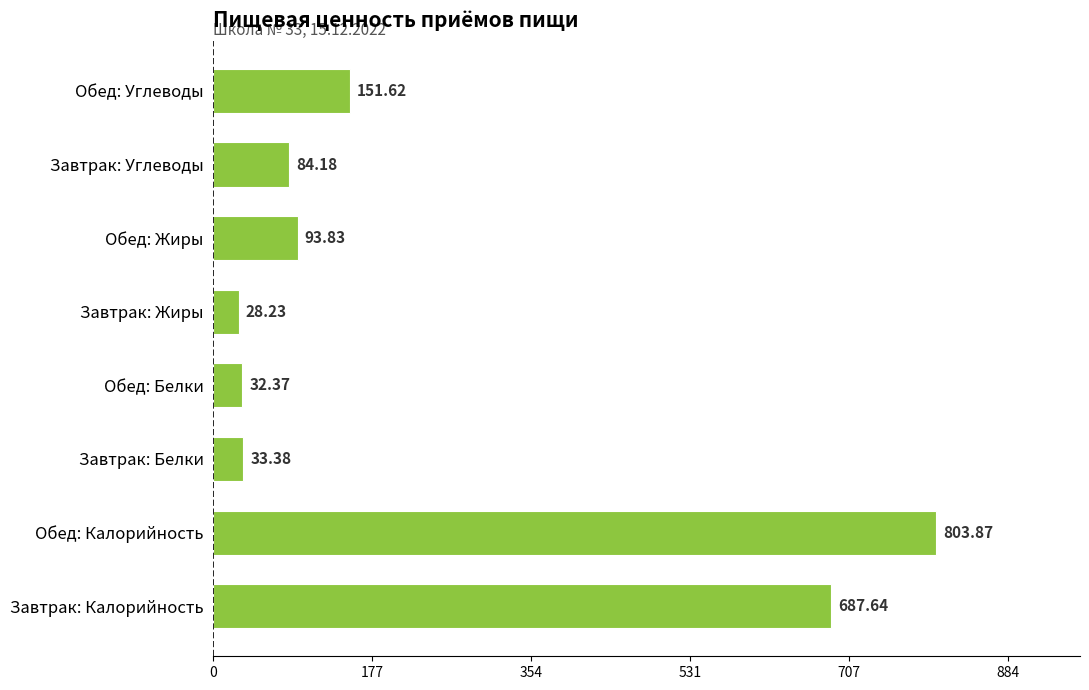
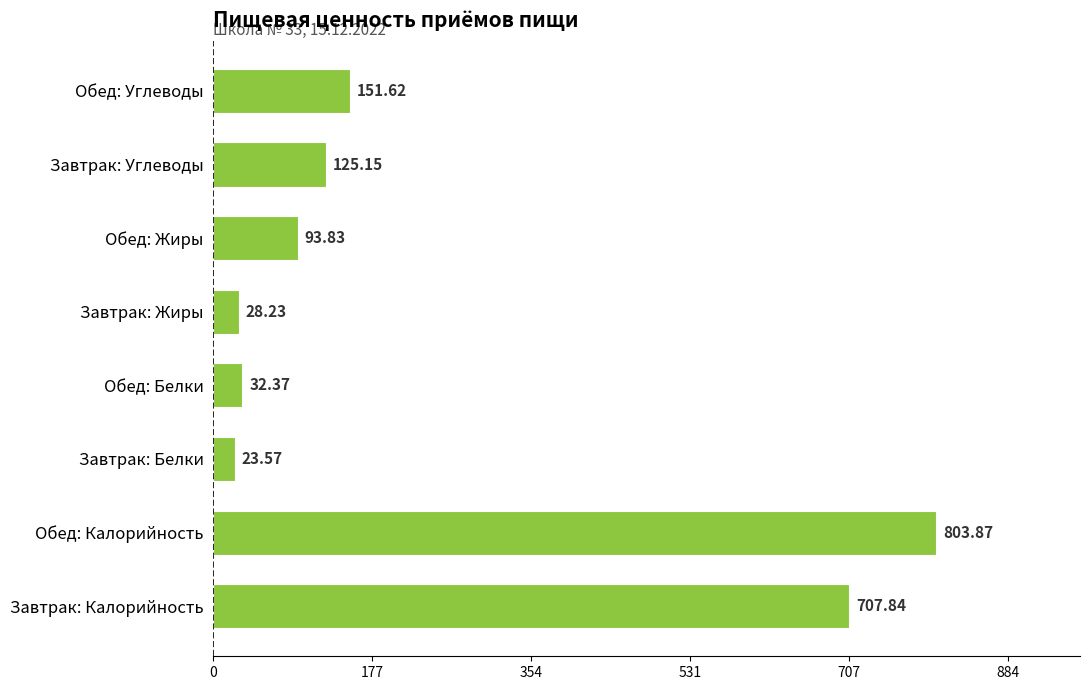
Завтрак: Углеводы: 84.18 -> 125.15
Завтрак: Белки: 33.38 -> 23.57
Завтрак: Калорийность: 687.64 -> 707.84
